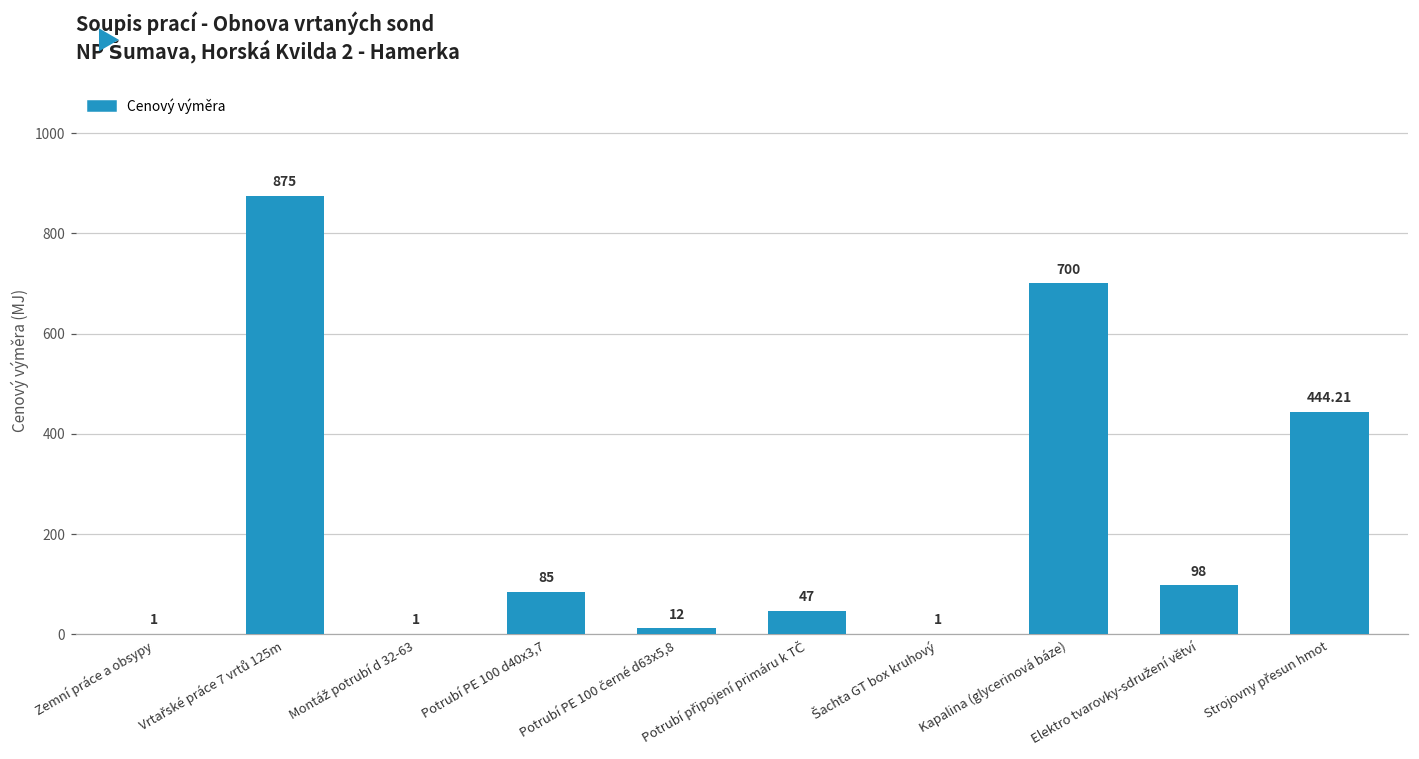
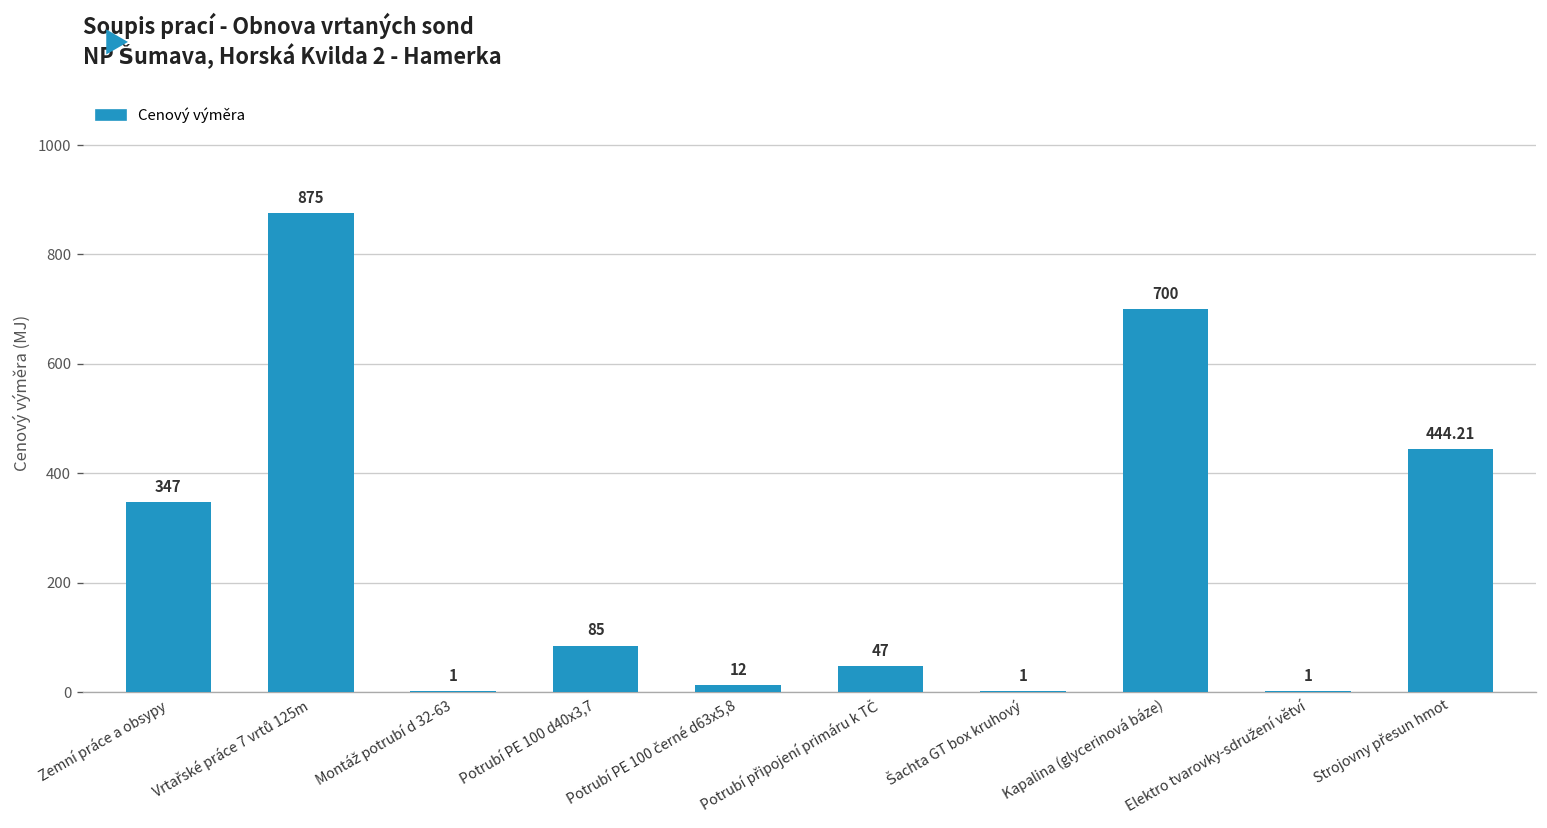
Zemní práce a obsypy: 1 -> 347
Elektro tvarovky-sdružení větví: 98 -> 1
